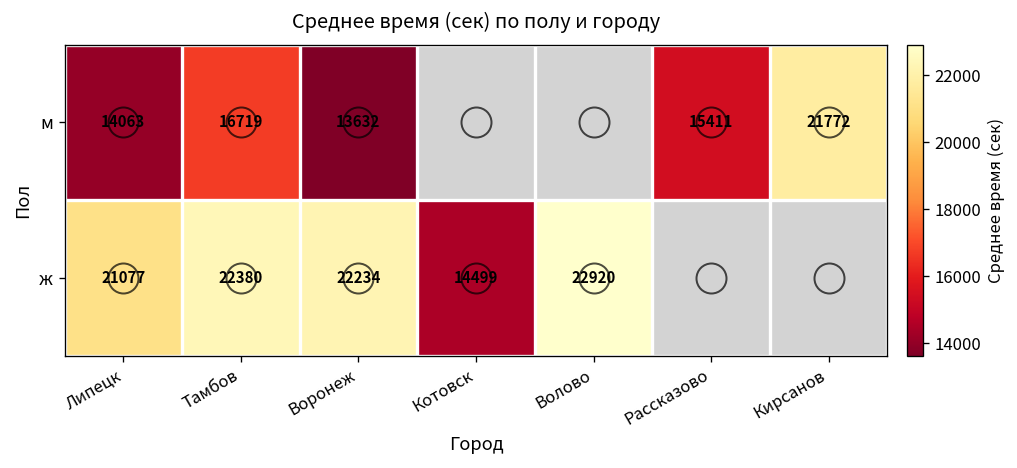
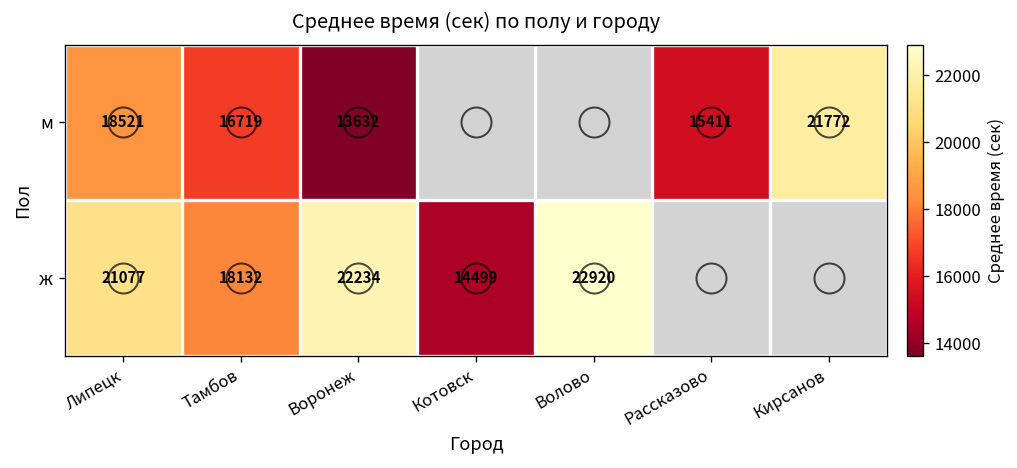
м, Липецк: 14063 -> 18521
ж, Тамбов: 22380 -> 18132
